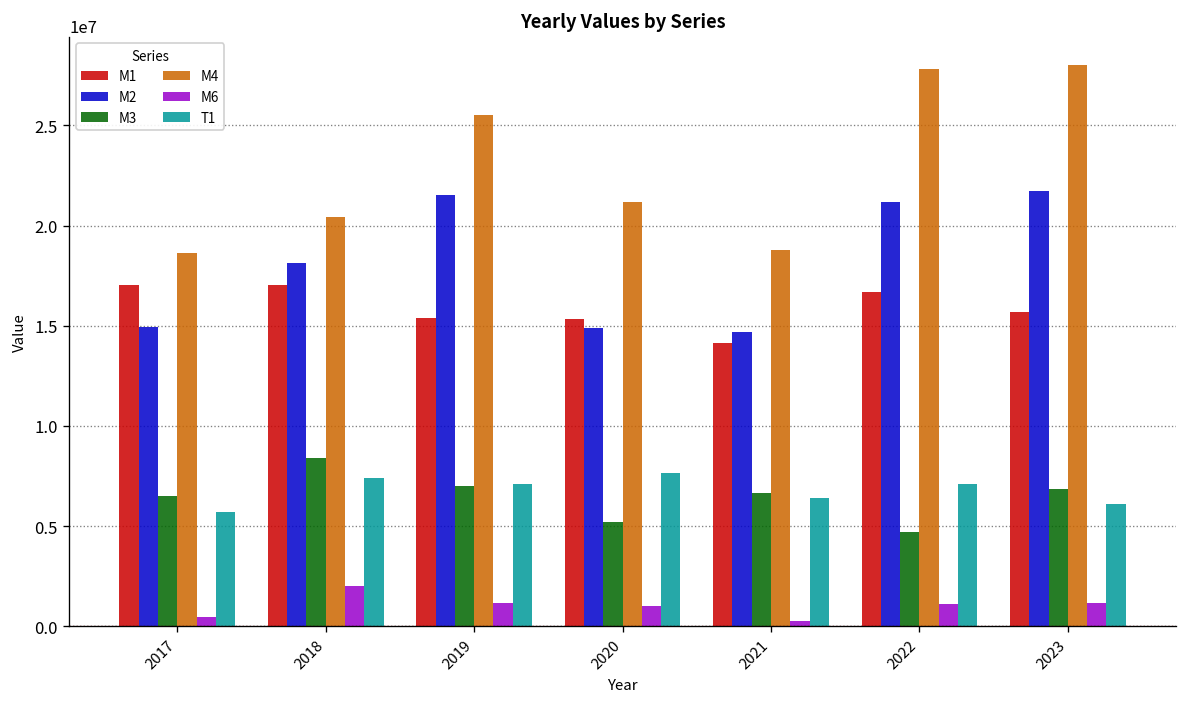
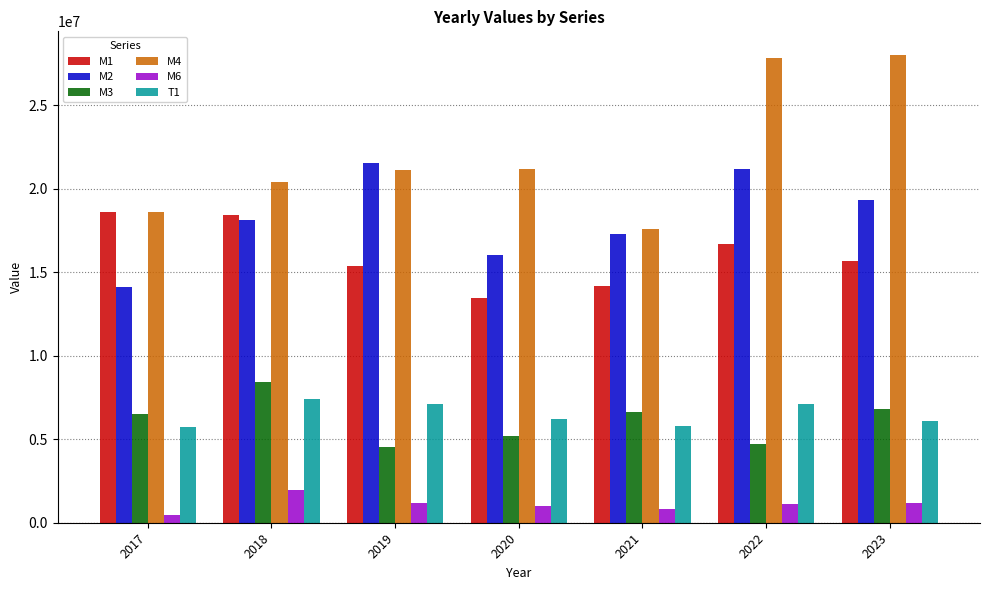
M1, 2017: 17000000 -> 18600000
M2, 2017: 15000000 -> 14100000
M1, 2018: 17000000 -> 18400000
M3, 2019: 7000000 -> 4500000
M4, 2019: 25500000 -> 21100000
M1, 2020: 15300000 -> 13400000
M2, 2020: 14900000 -> 16000000
T1, 2020: 7600000 -> 6200000
M2, 2021: 14700000 -> 17300000
M4, 2021: 18800000 -> 17600000
M6, 2021: 300000 -> 800000
T1, 2021: 6400000 -> 5800000
M2, 2023: 21700000 -> 19300000
